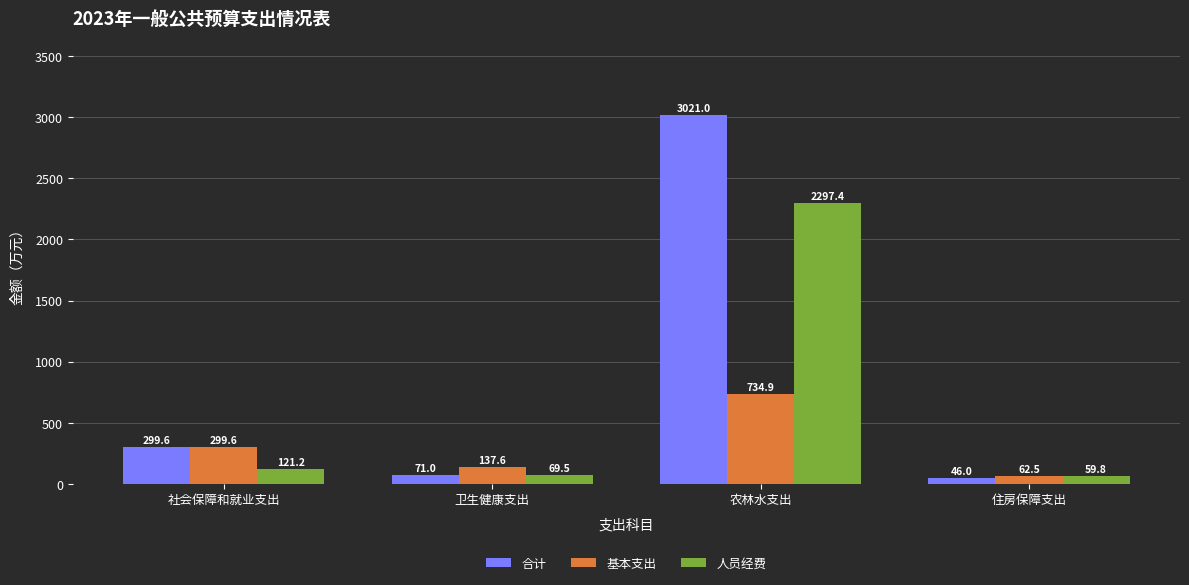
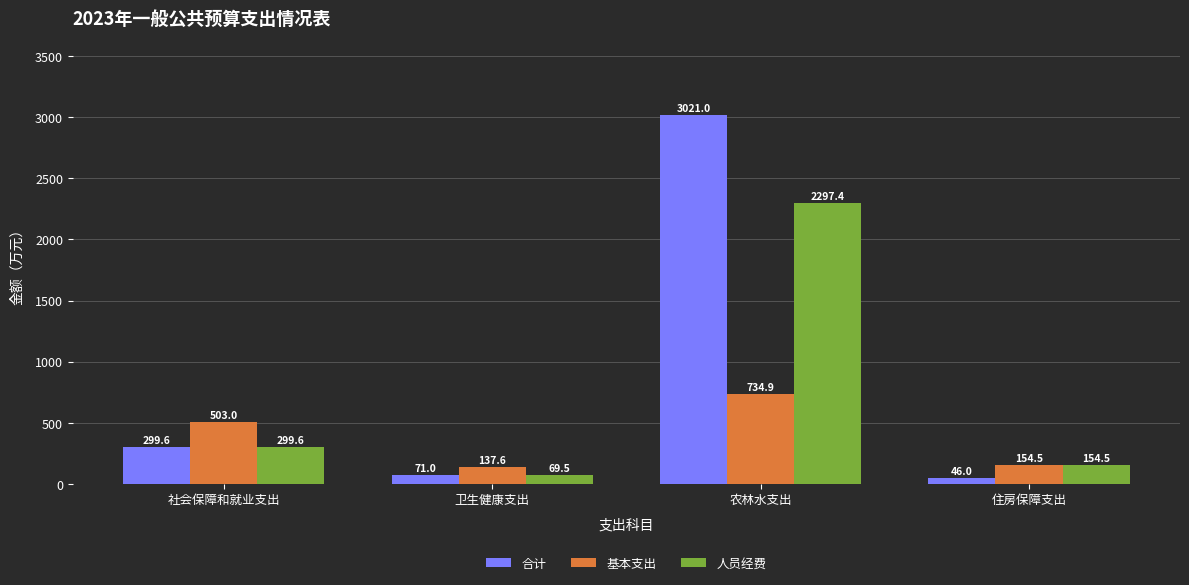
基本支出, 社会保障和就业支出: 299.6 -> 503.0
人员经费, 社会保障和就业支出: 121.2 -> 299.6
基本支出, 住房保障支出: 62.5 -> 154.5
人员经费, 住房保障支出: 59.8 -> 154.5
